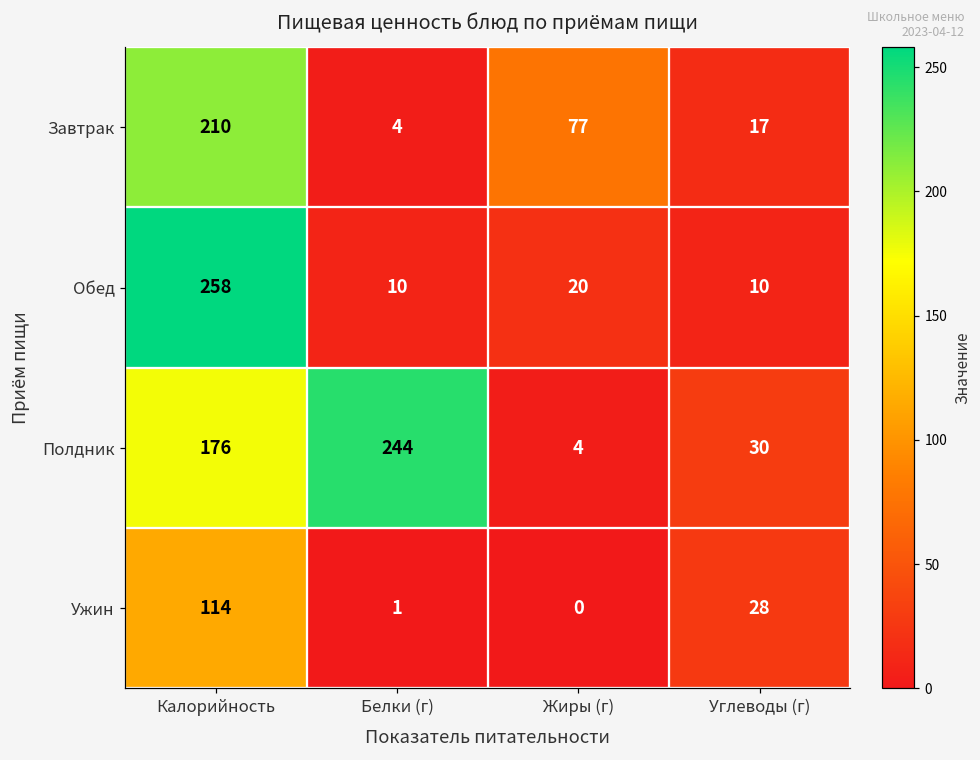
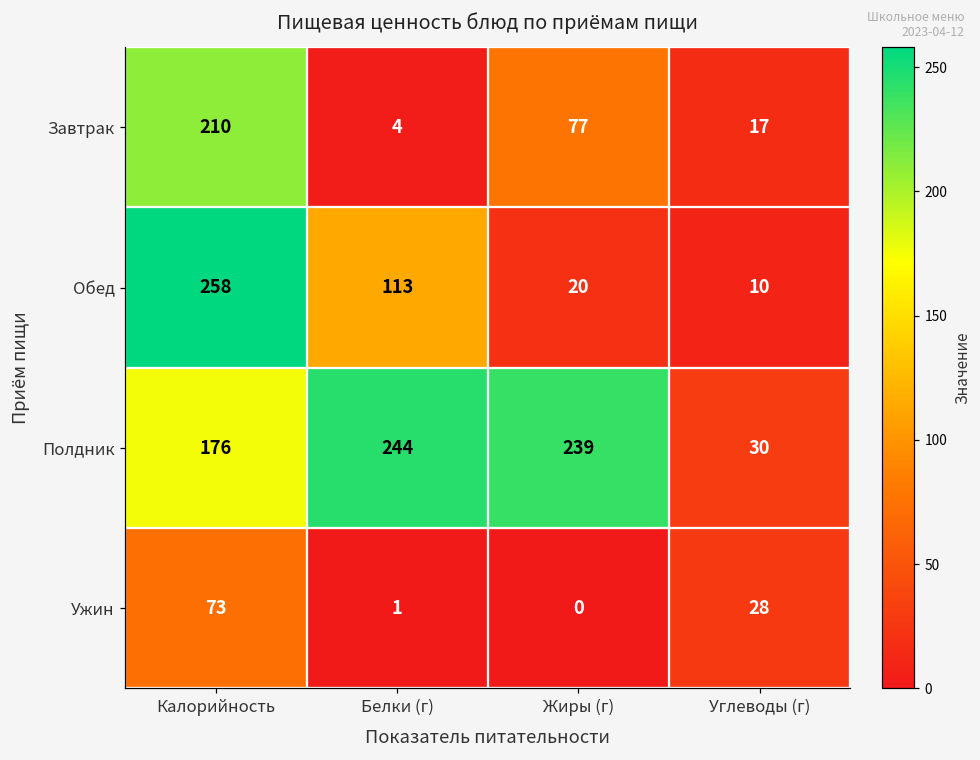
Обед, Белки (г): 10 -> 113
Полдник, Жиры (г): 4 -> 239
Ужин, Калорийность: 114 -> 73
